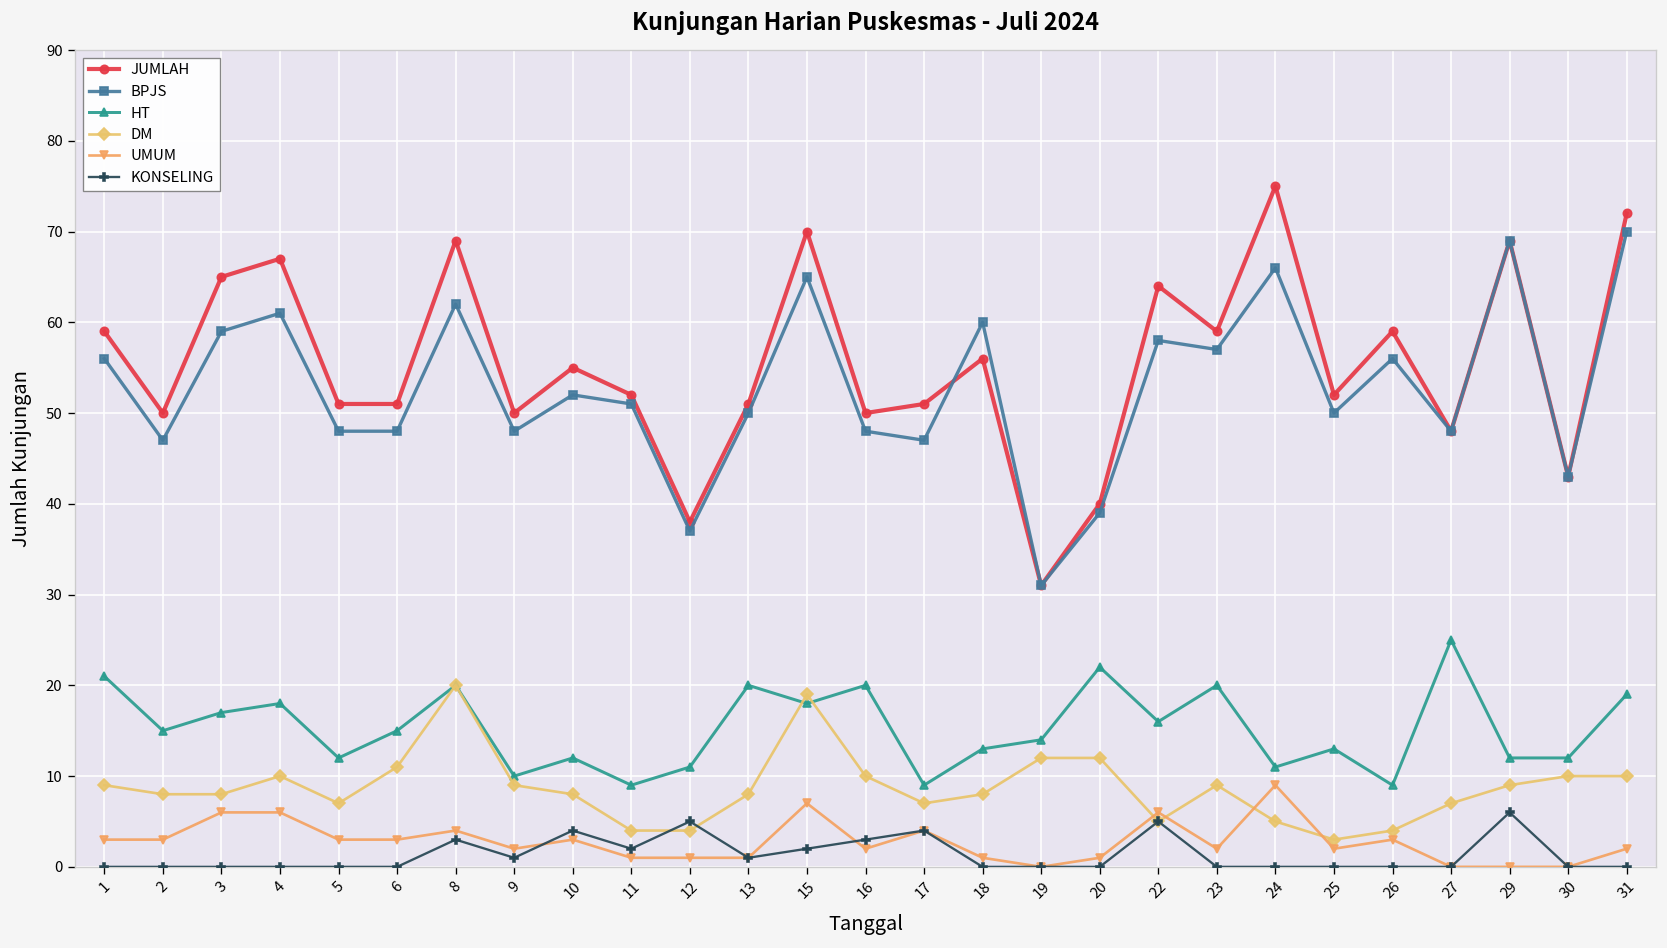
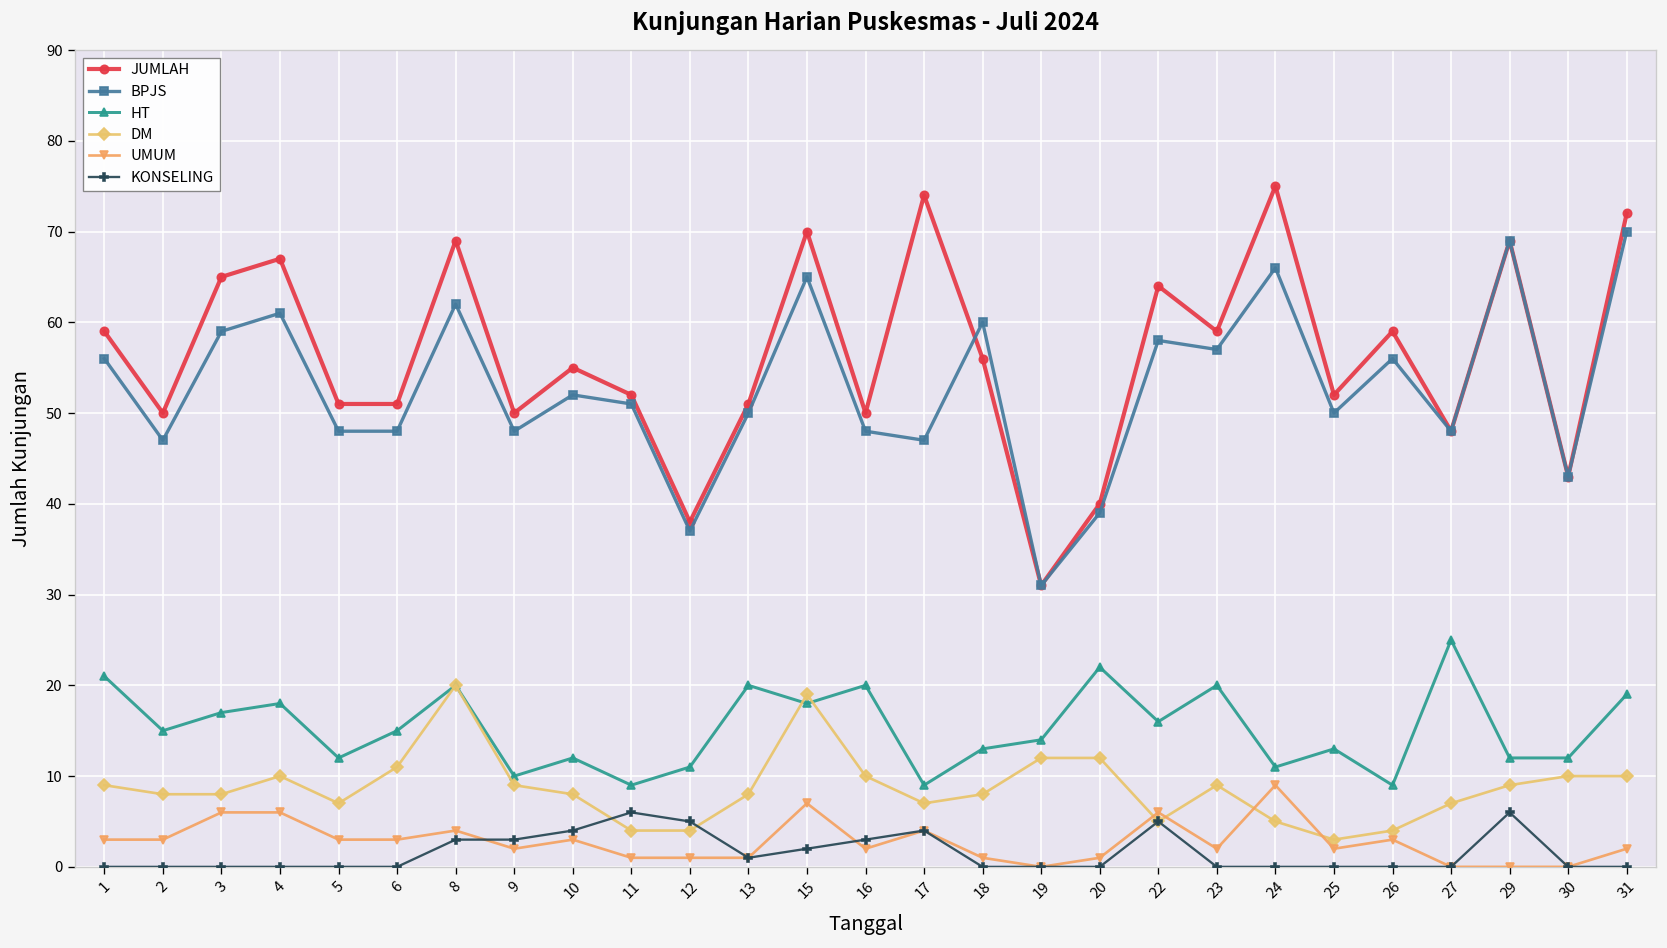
KONSELING, 9: 1 -> 3
KONSELING, 11: 2 -> 6
JUMLAH, 17: 51 -> 74
